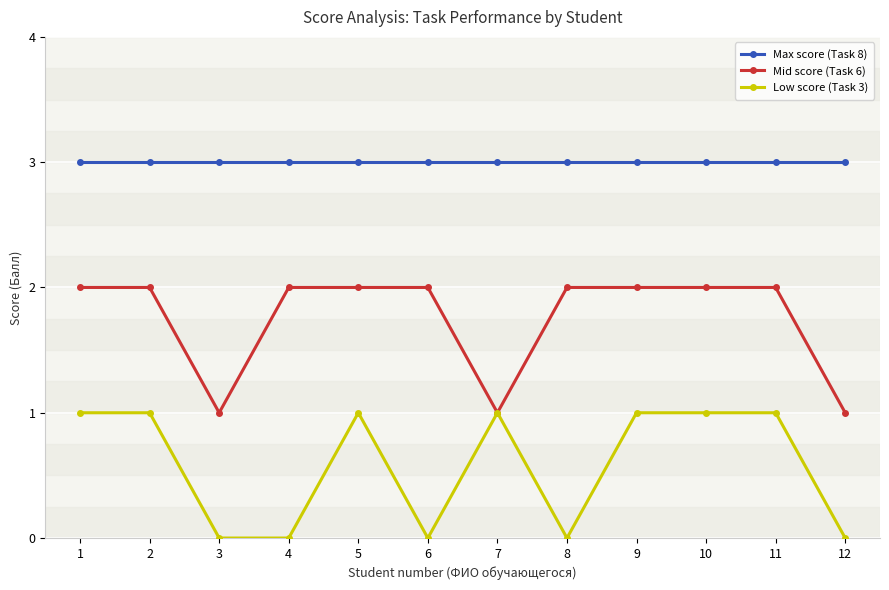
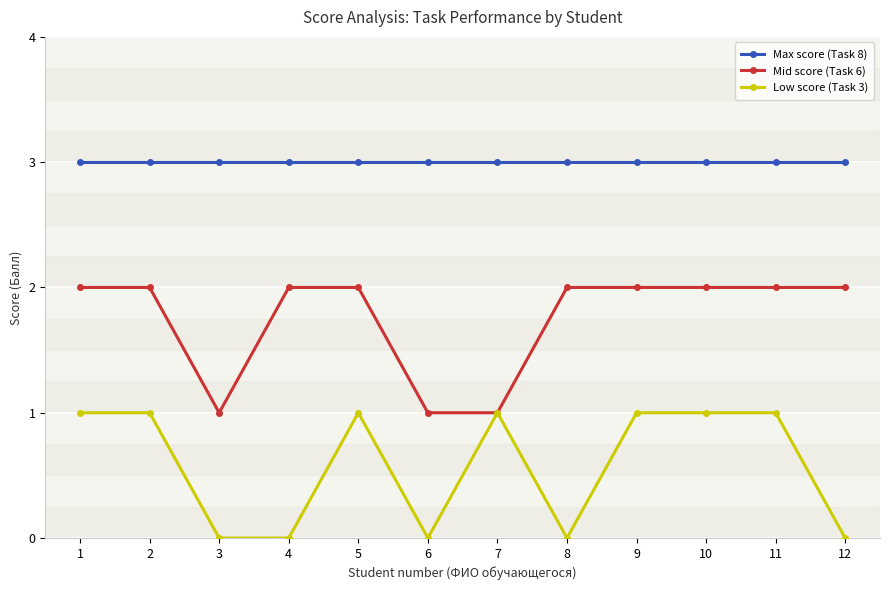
Mid score (Task 6), 6: 2 -> 1
Mid score (Task 6), 12: 1 -> 2
